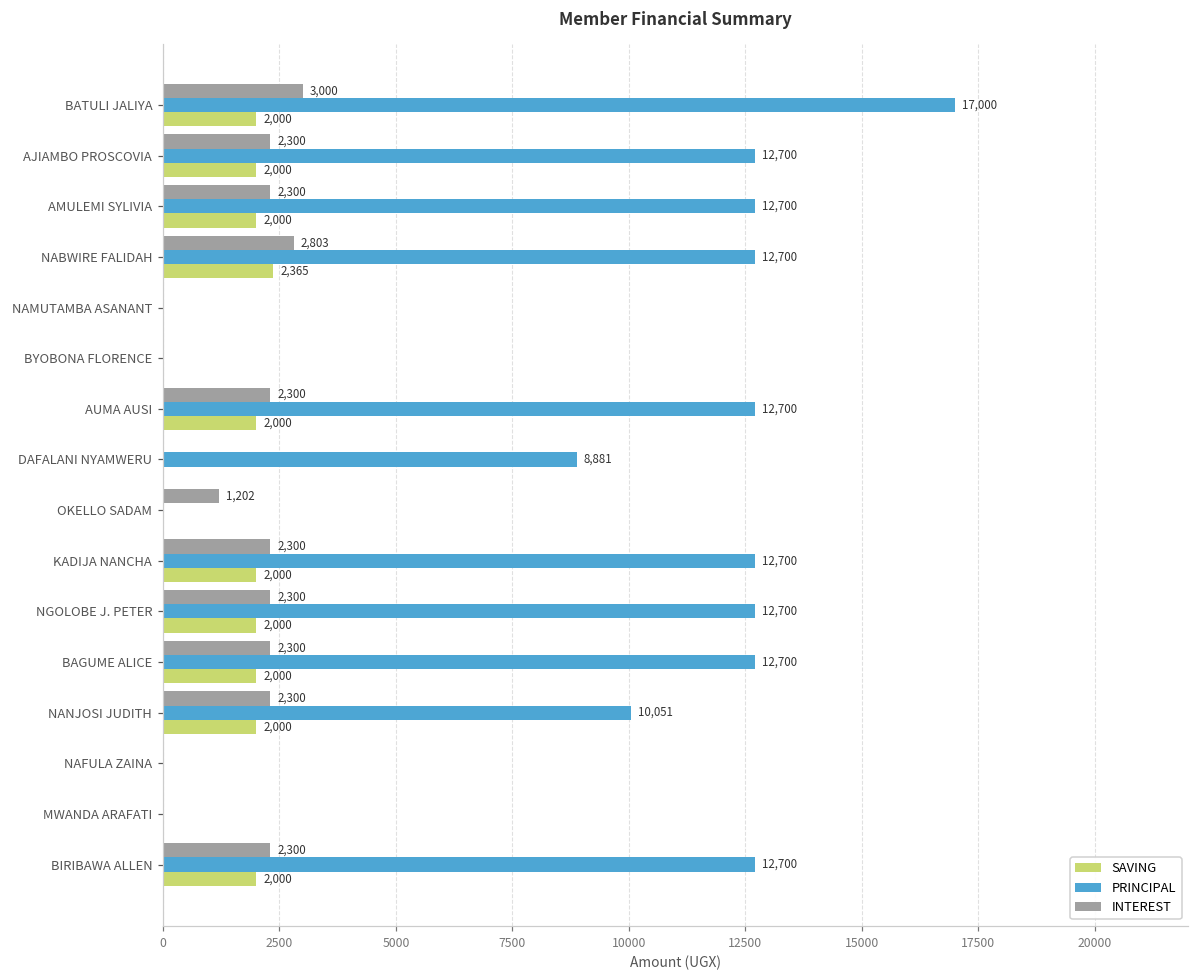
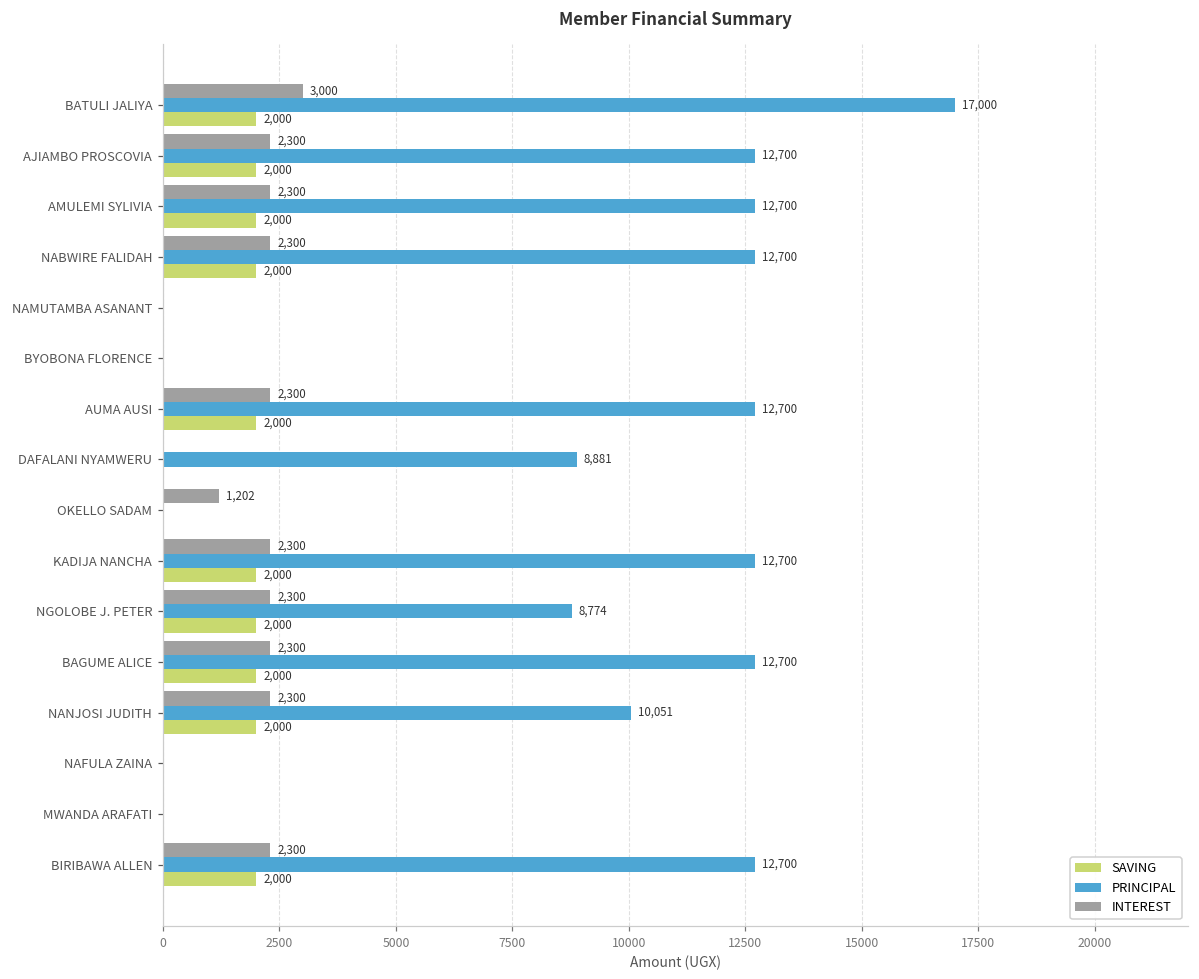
INTEREST, NABWIRE FALIDAH: 2,803 -> 2,300
SAVING, NABWIRE FALIDAH: 2,365 -> 2,000
PRINCIPAL, NGOLOBE J. PETER: 12,700 -> 8,774
